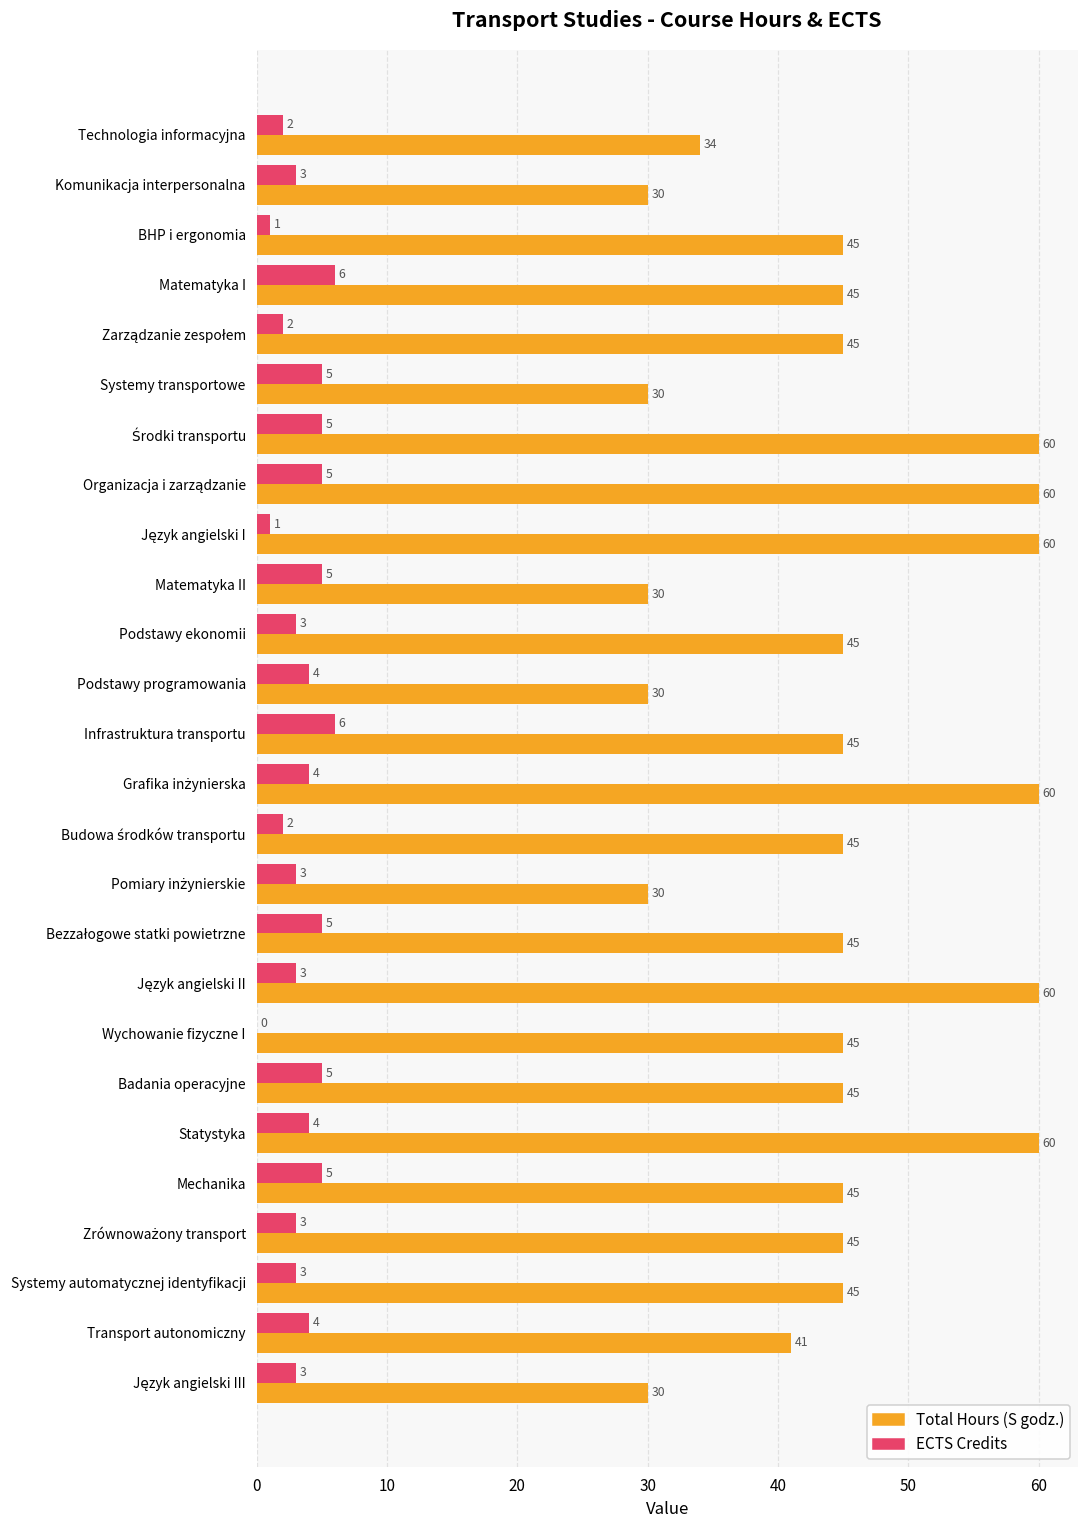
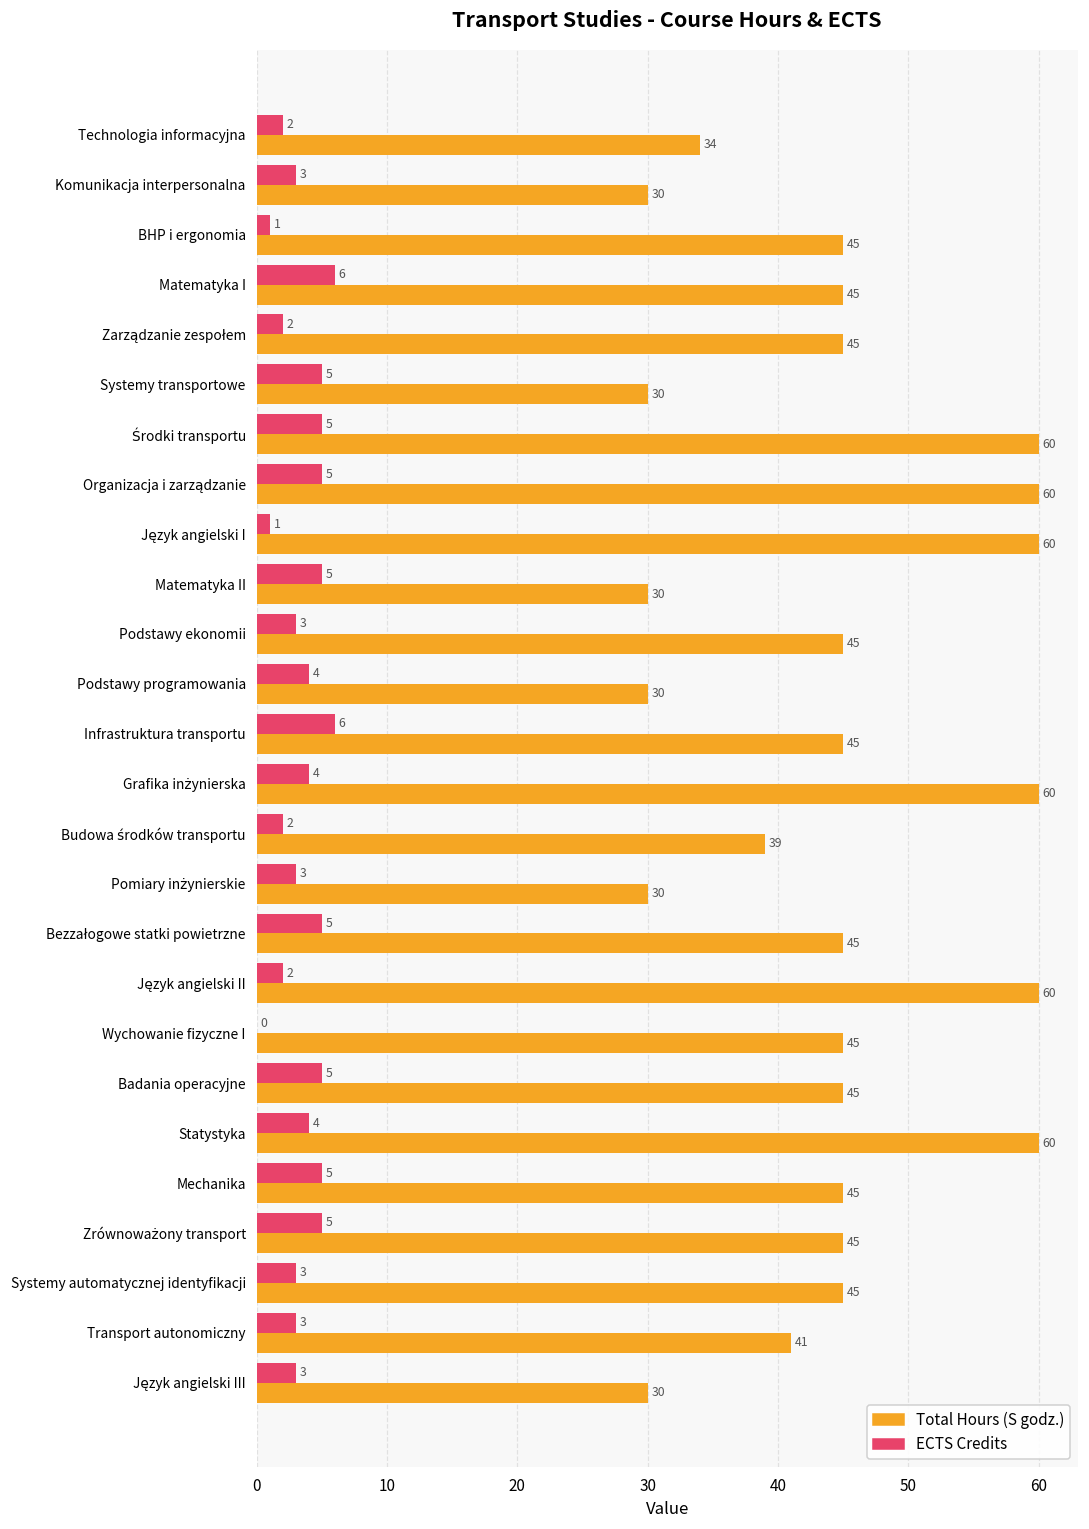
Total Hours (S godz.), Budowa środków transportu: 45 -> 39
ECTS Credits, Język angielski II: 3 -> 2
ECTS Credits, Zrównoważony transport: 3 -> 5
ECTS Credits, Transport autonomiczny: 4 -> 3
